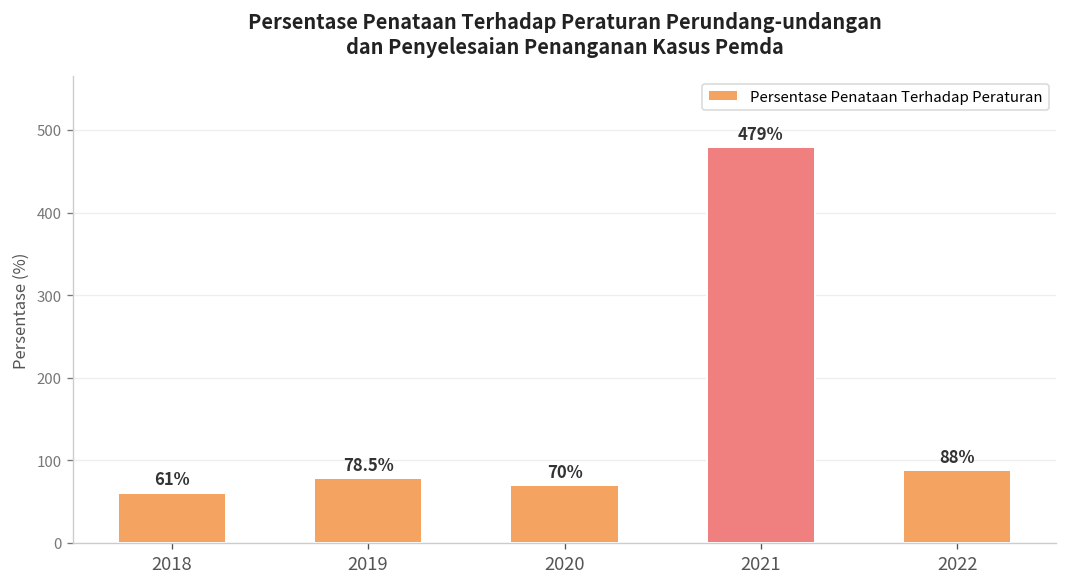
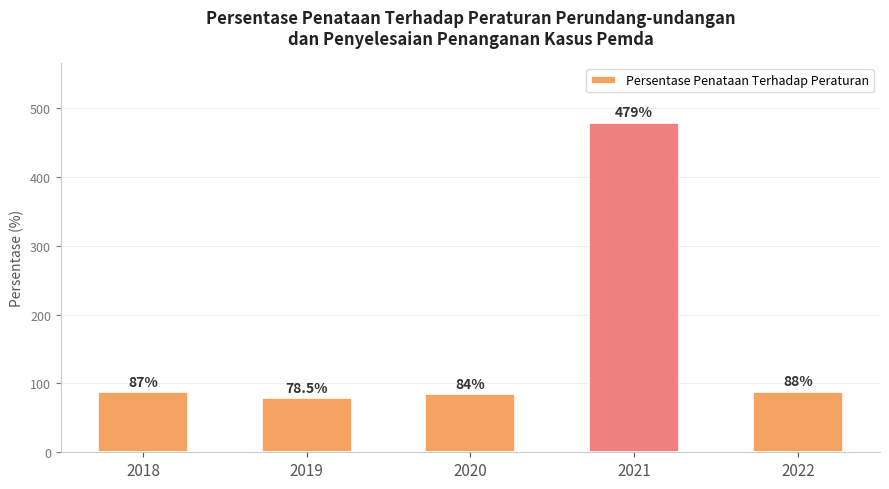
2018: 61% -> 87%
2020: 70% -> 84%
